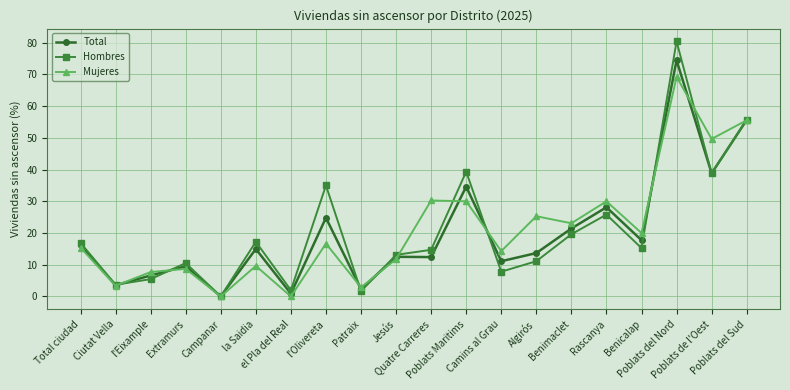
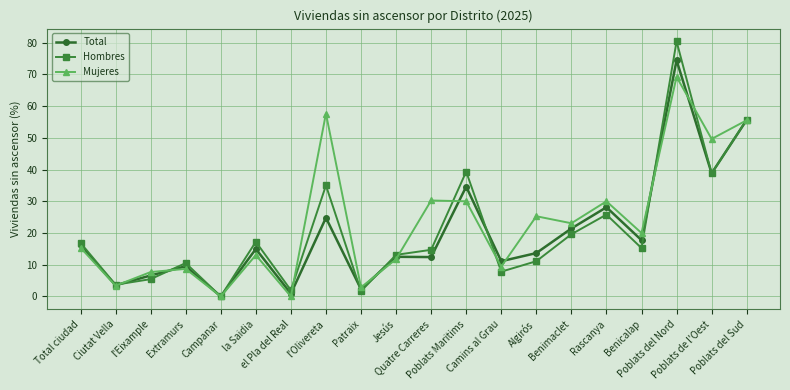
Mujeres, la Saidia: 10 -> 13
Mujeres, l'Olivereta: 17 -> 58
Mujeres, Camins al Grau: 14 -> 9
